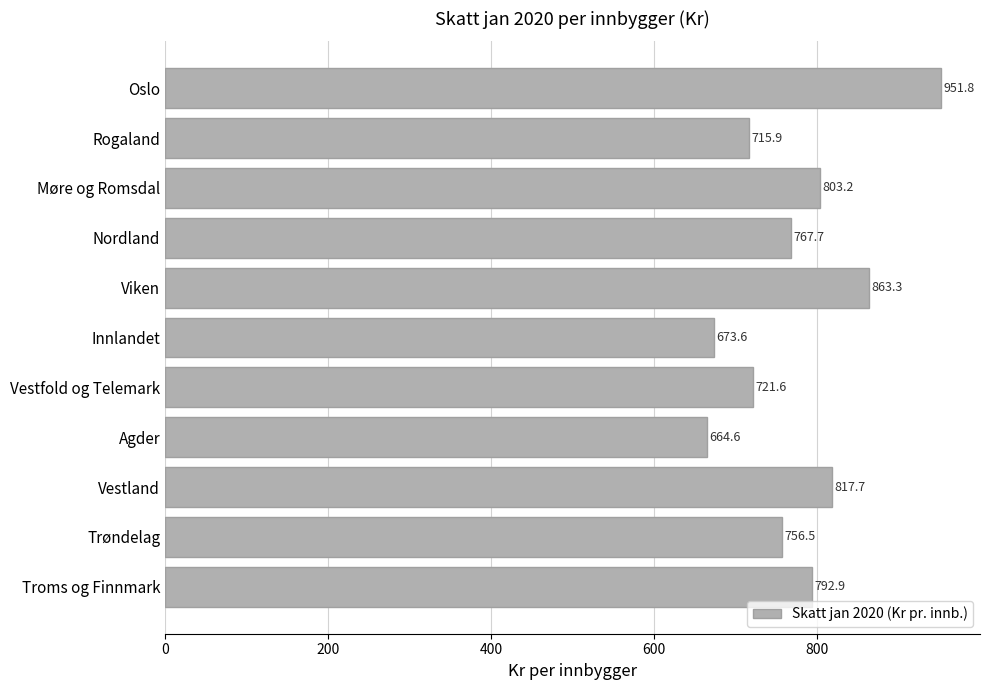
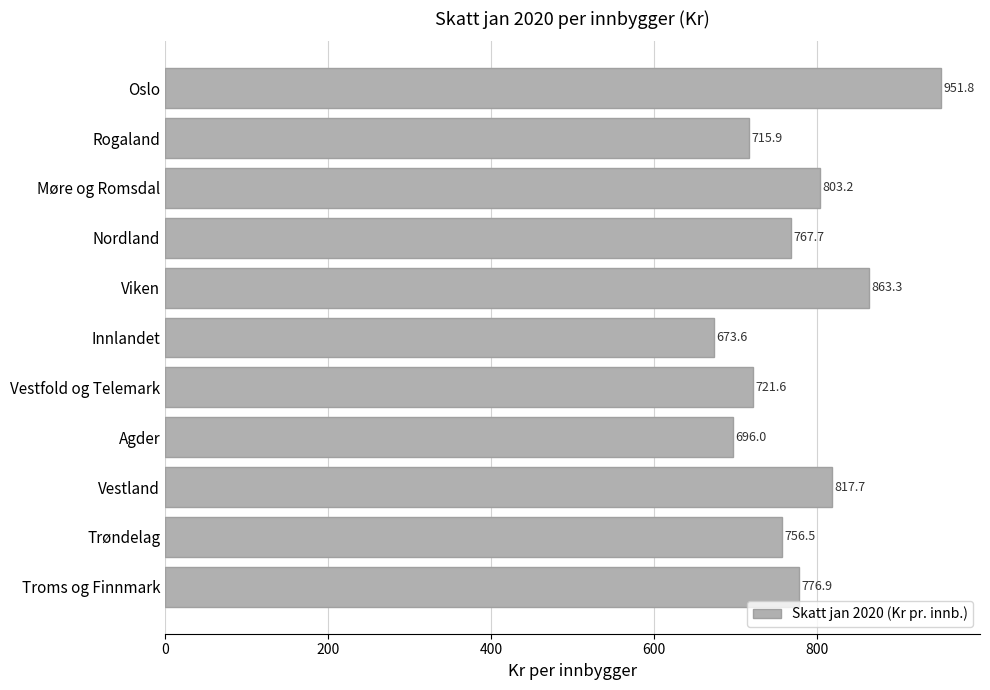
Agder: 664.6 -> 696.0
Troms og Finnmark: 792.9 -> 776.9
